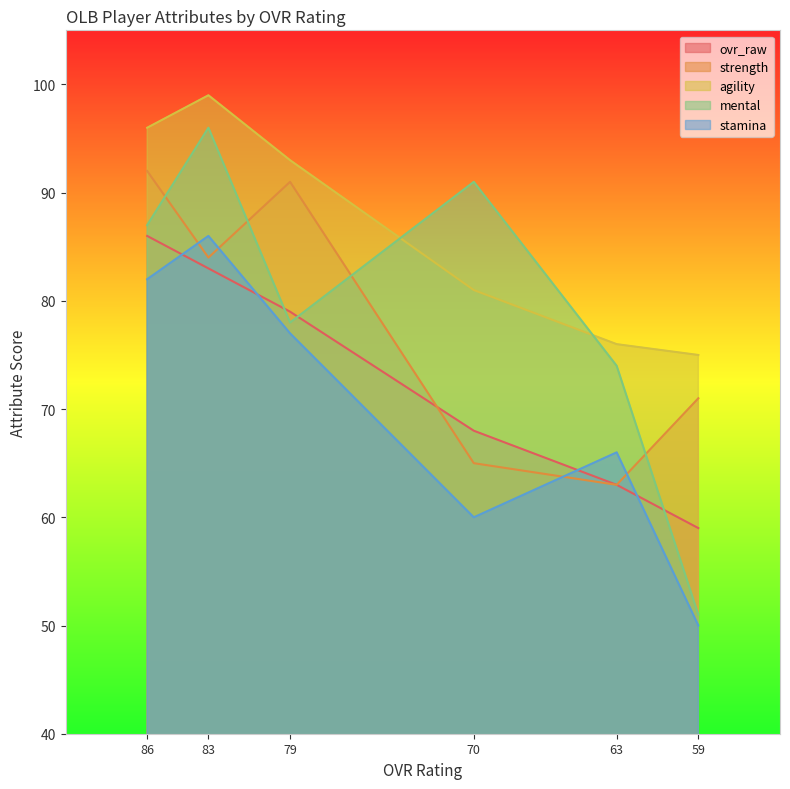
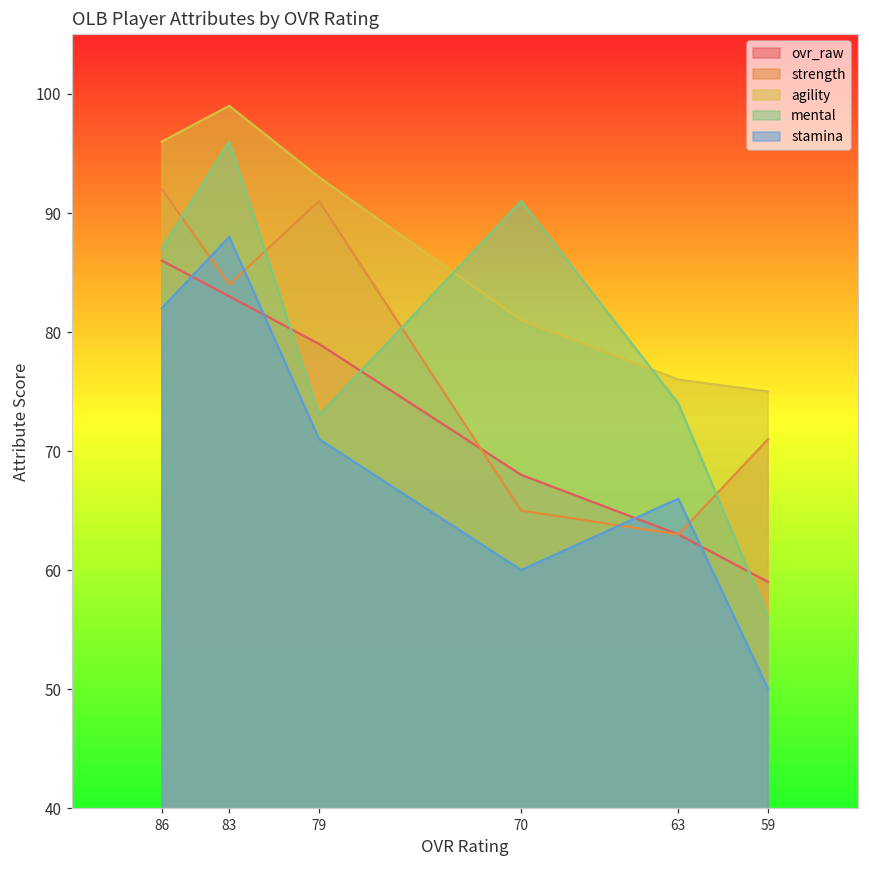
stamina, 83: 86 -> 88
mental, 79: 78 -> 73
stamina, 79: 77 -> 71
mental, 59: 51 -> 56
